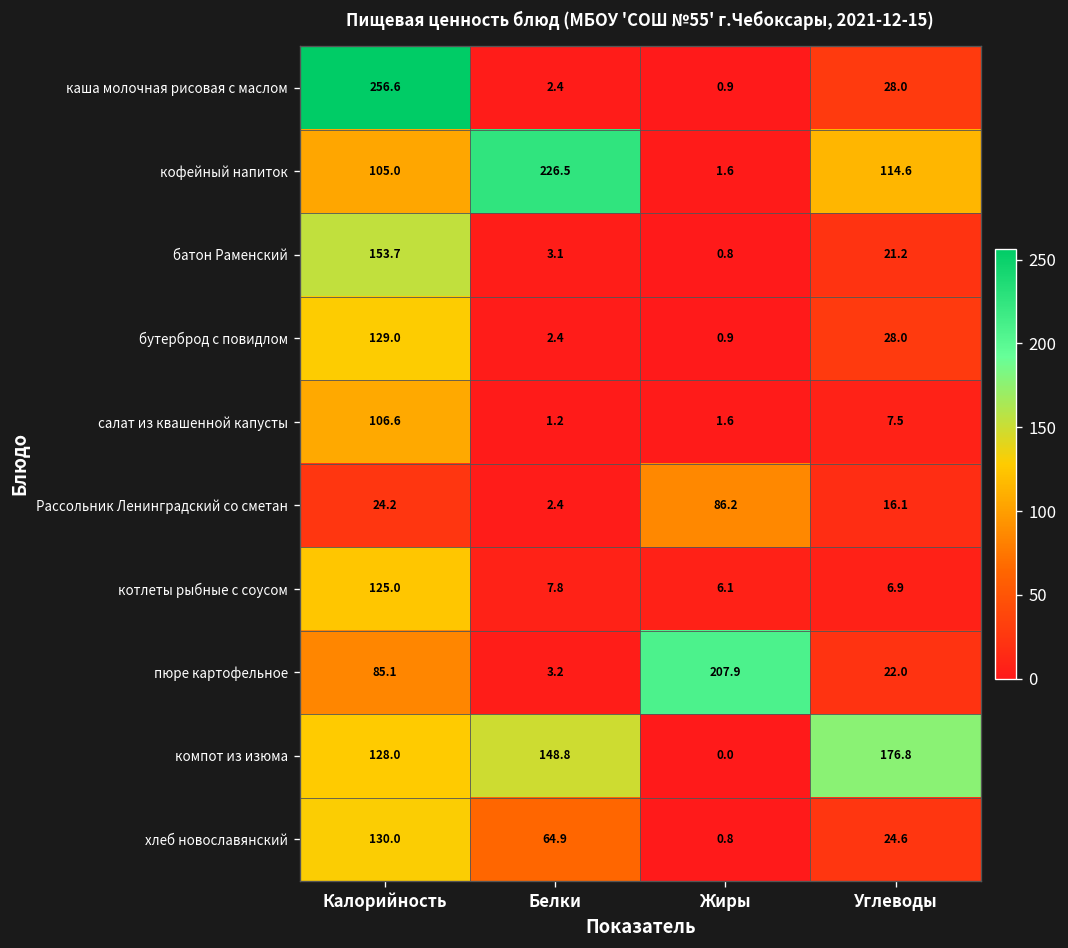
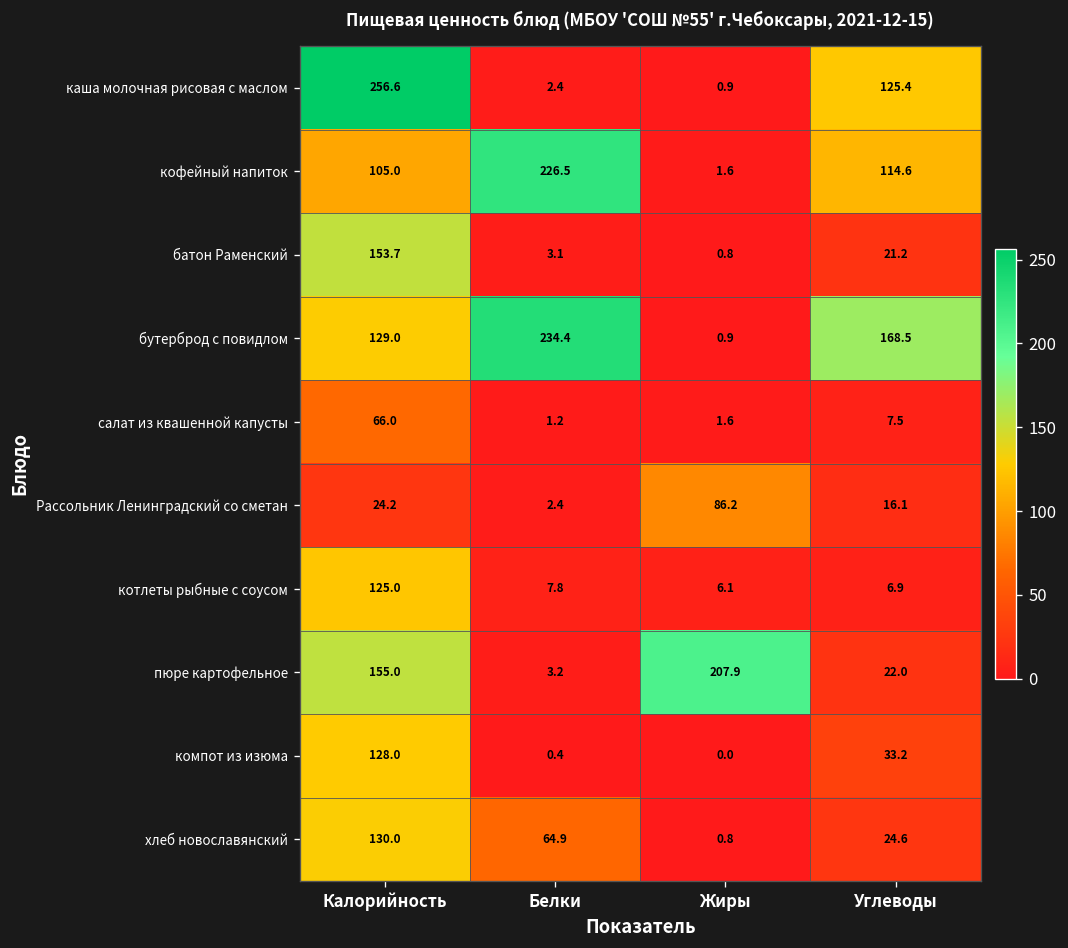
каша молочная рисовая с маслом, Углеводы: 28.0 -> 125.4
бутерброд с повидлом, Белки: 2.4 -> 234.4
бутерброд с повидлом, Углеводы: 28.0 -> 168.5
салат из квашенной капусты, Калорийность: 106.6 -> 66.0
пюре картофельное, Калорийность: 85.1 -> 155.0
компот из изюма, Белки: 148.8 -> 0.4
компот из изюма, Углеводы: 176.8 -> 33.2
